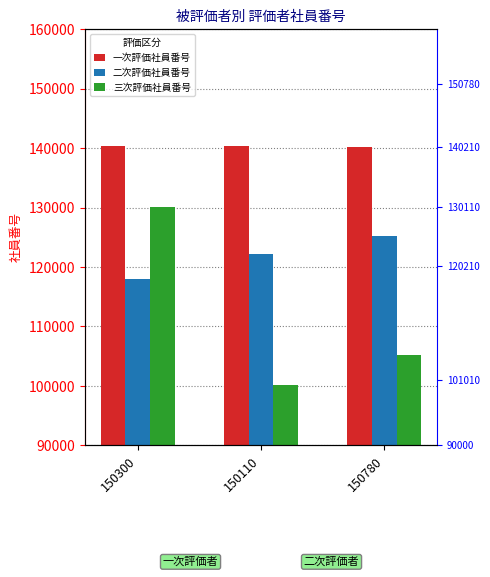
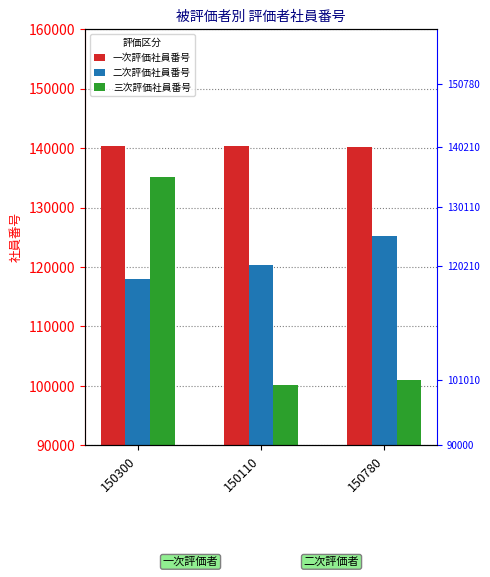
三次評価社員番号, 150300: 130000 -> 135000
二次評価社員番号, 150110: 122000 -> 120000
三次評価社員番号, 150780: 105000 -> 101000
